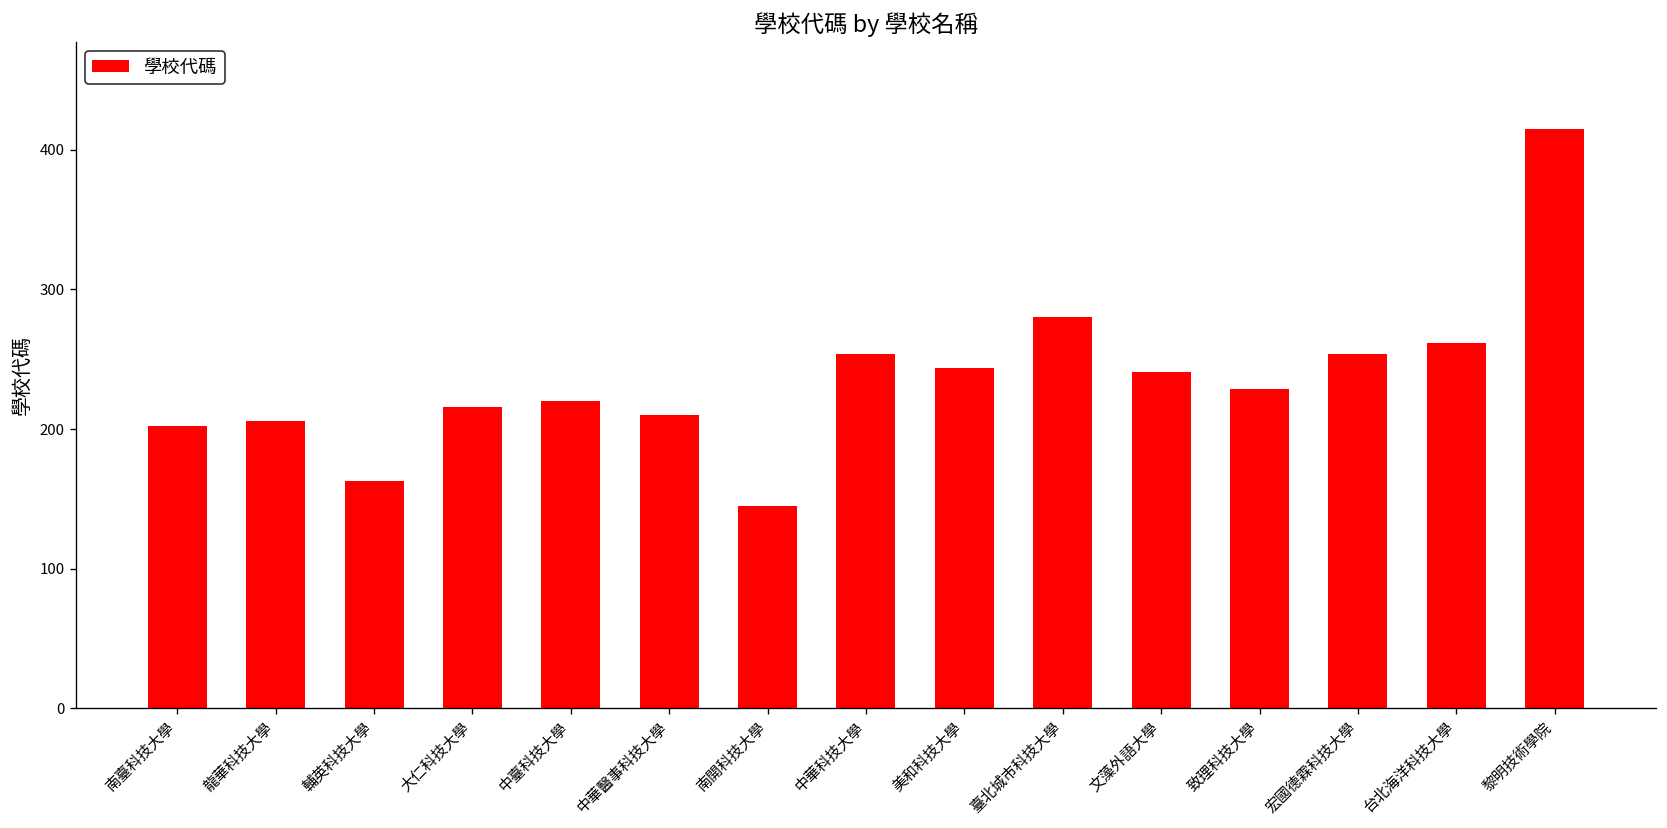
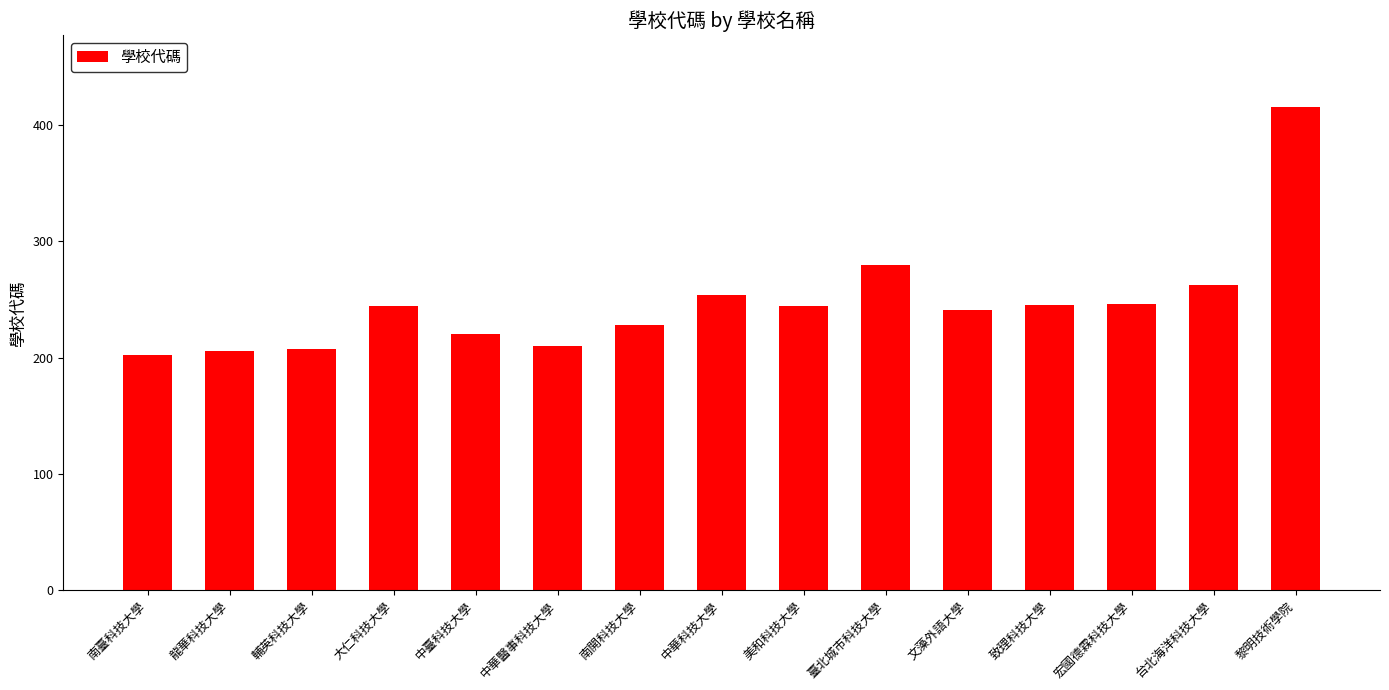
輔英科技大學: 163 -> 207
大仁科技大學: 216 -> 244
南開科技大學: 145 -> 228
致理科技大學: 229 -> 245
宏國德霖科技大學: 254 -> 246
